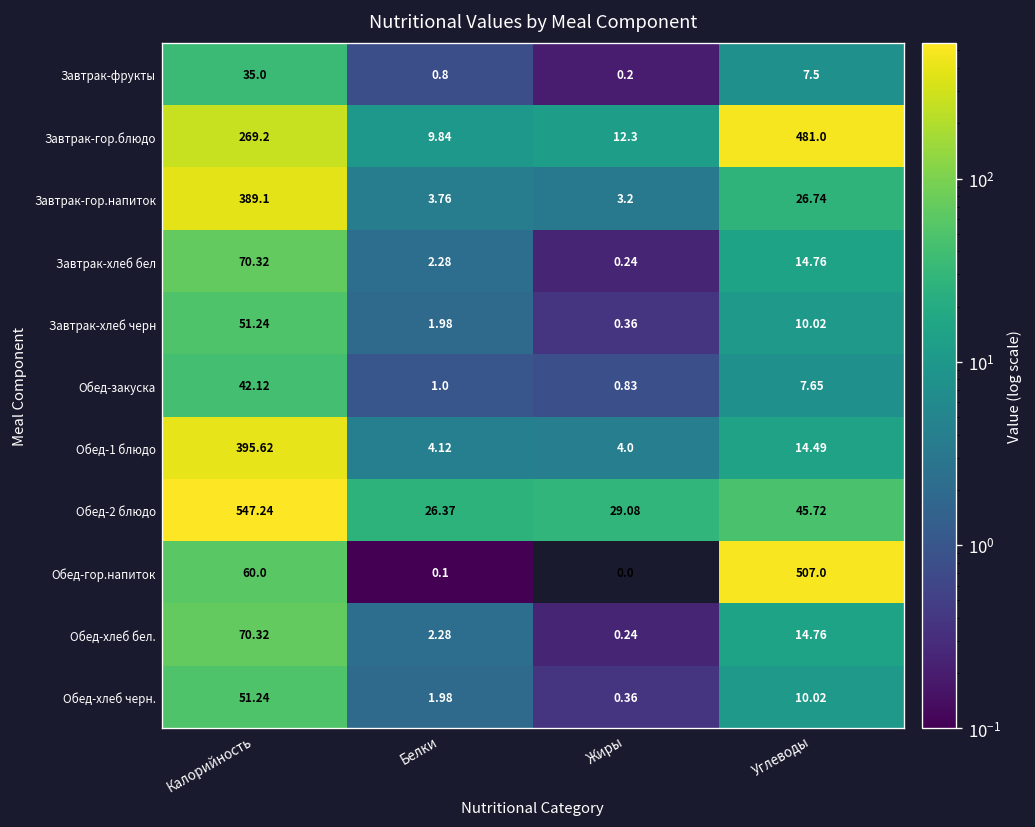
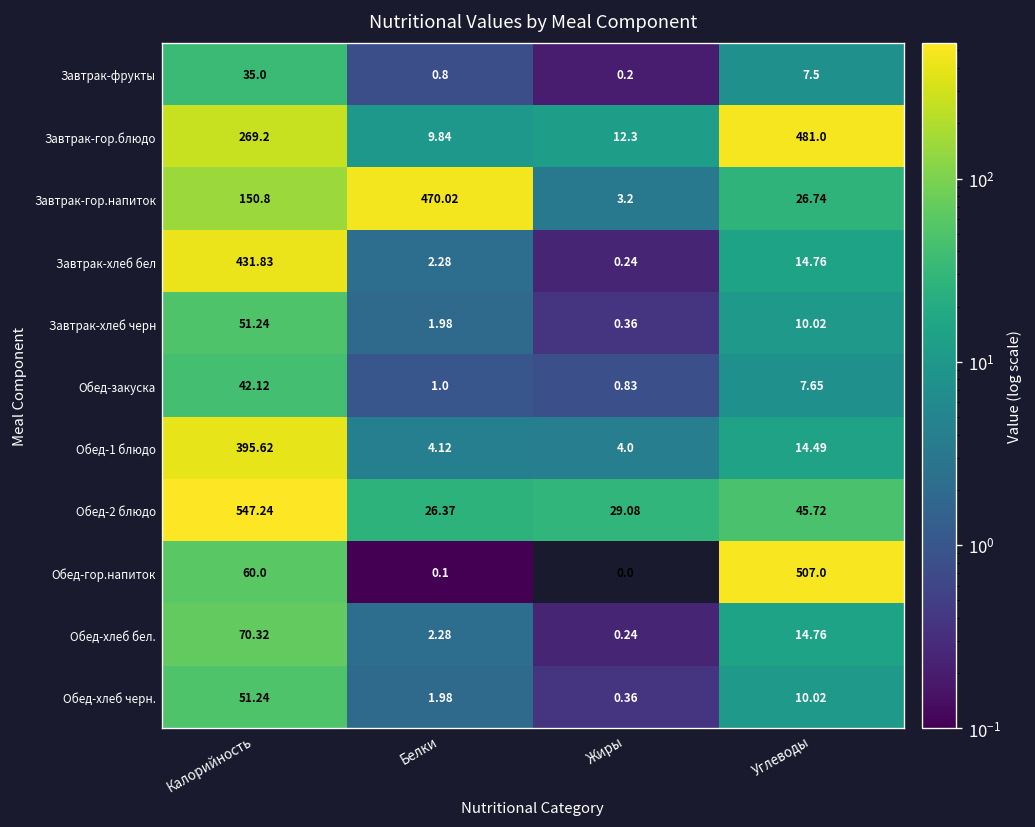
Завтрак-гор.напиток, Калорийность: 389.1 -> 150.8
Завтрак-гор.напиток, Белки: 3.76 -> 470.02
Завтрак-хлеб бел, Калорийность: 70.32 -> 431.83
